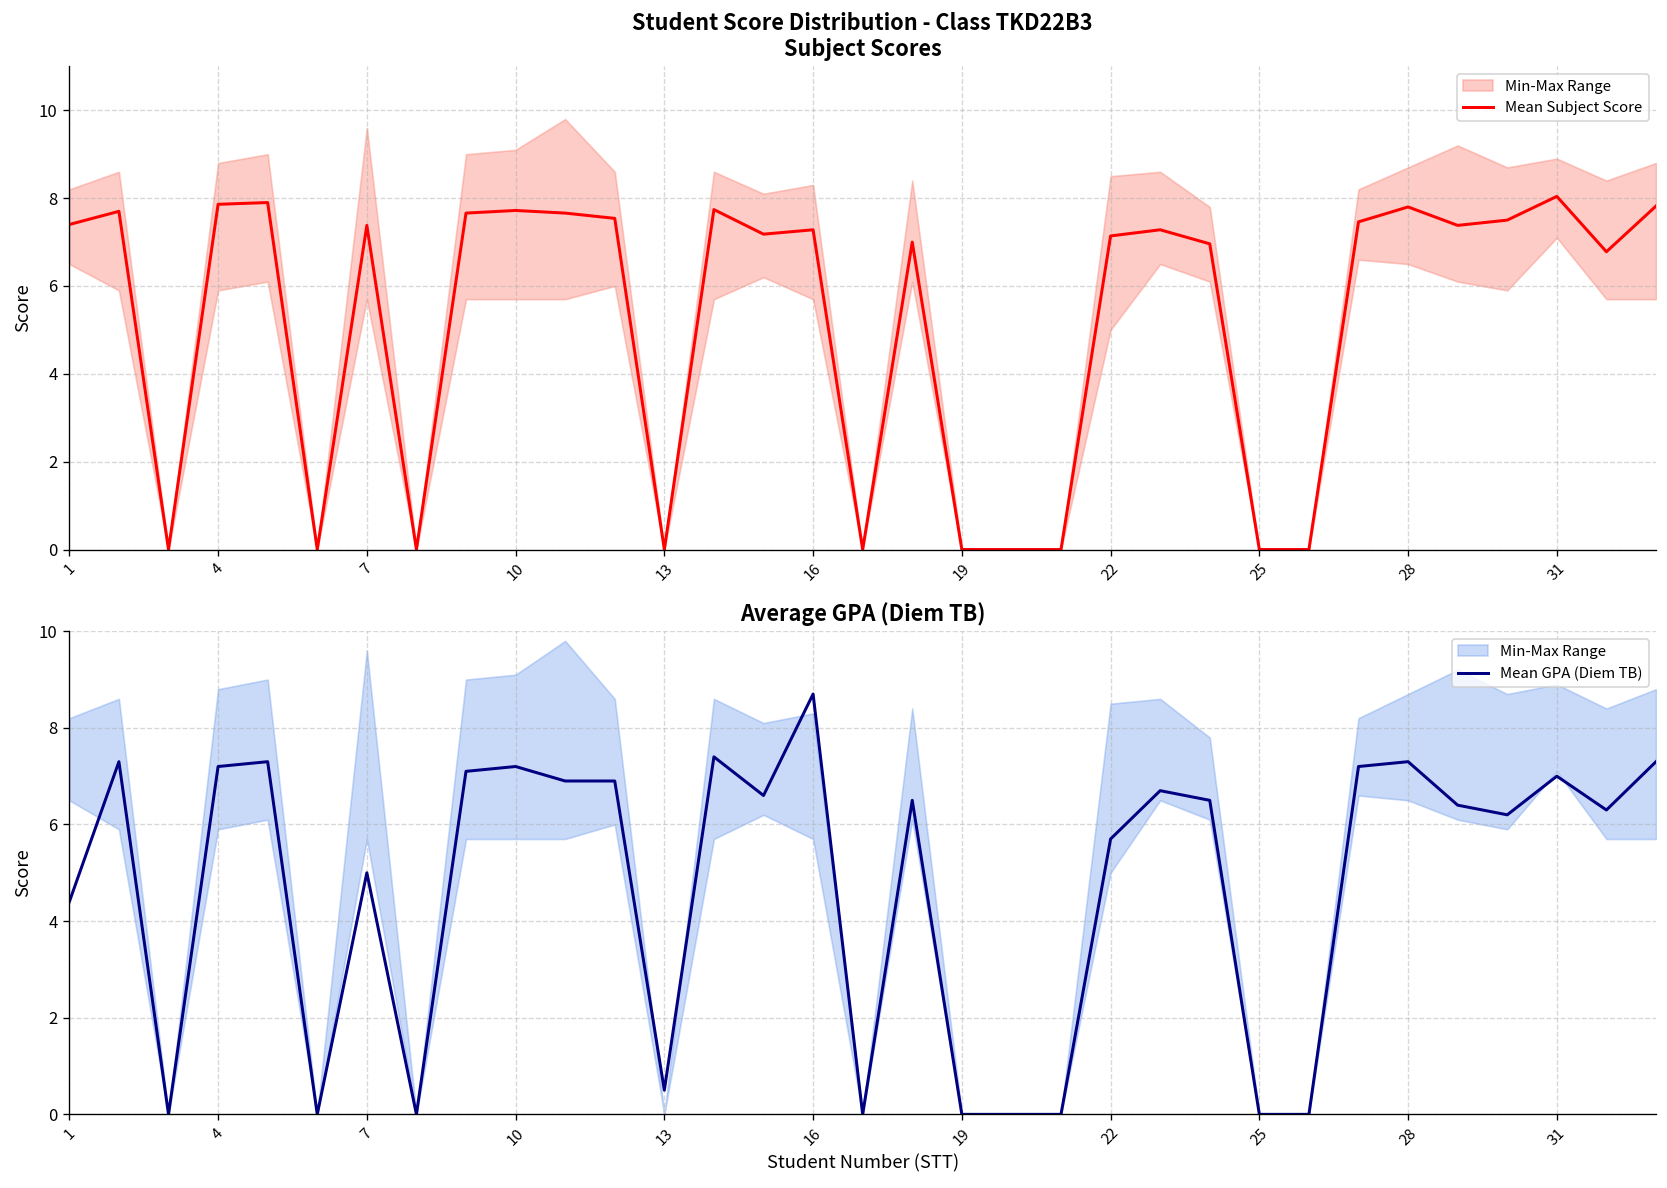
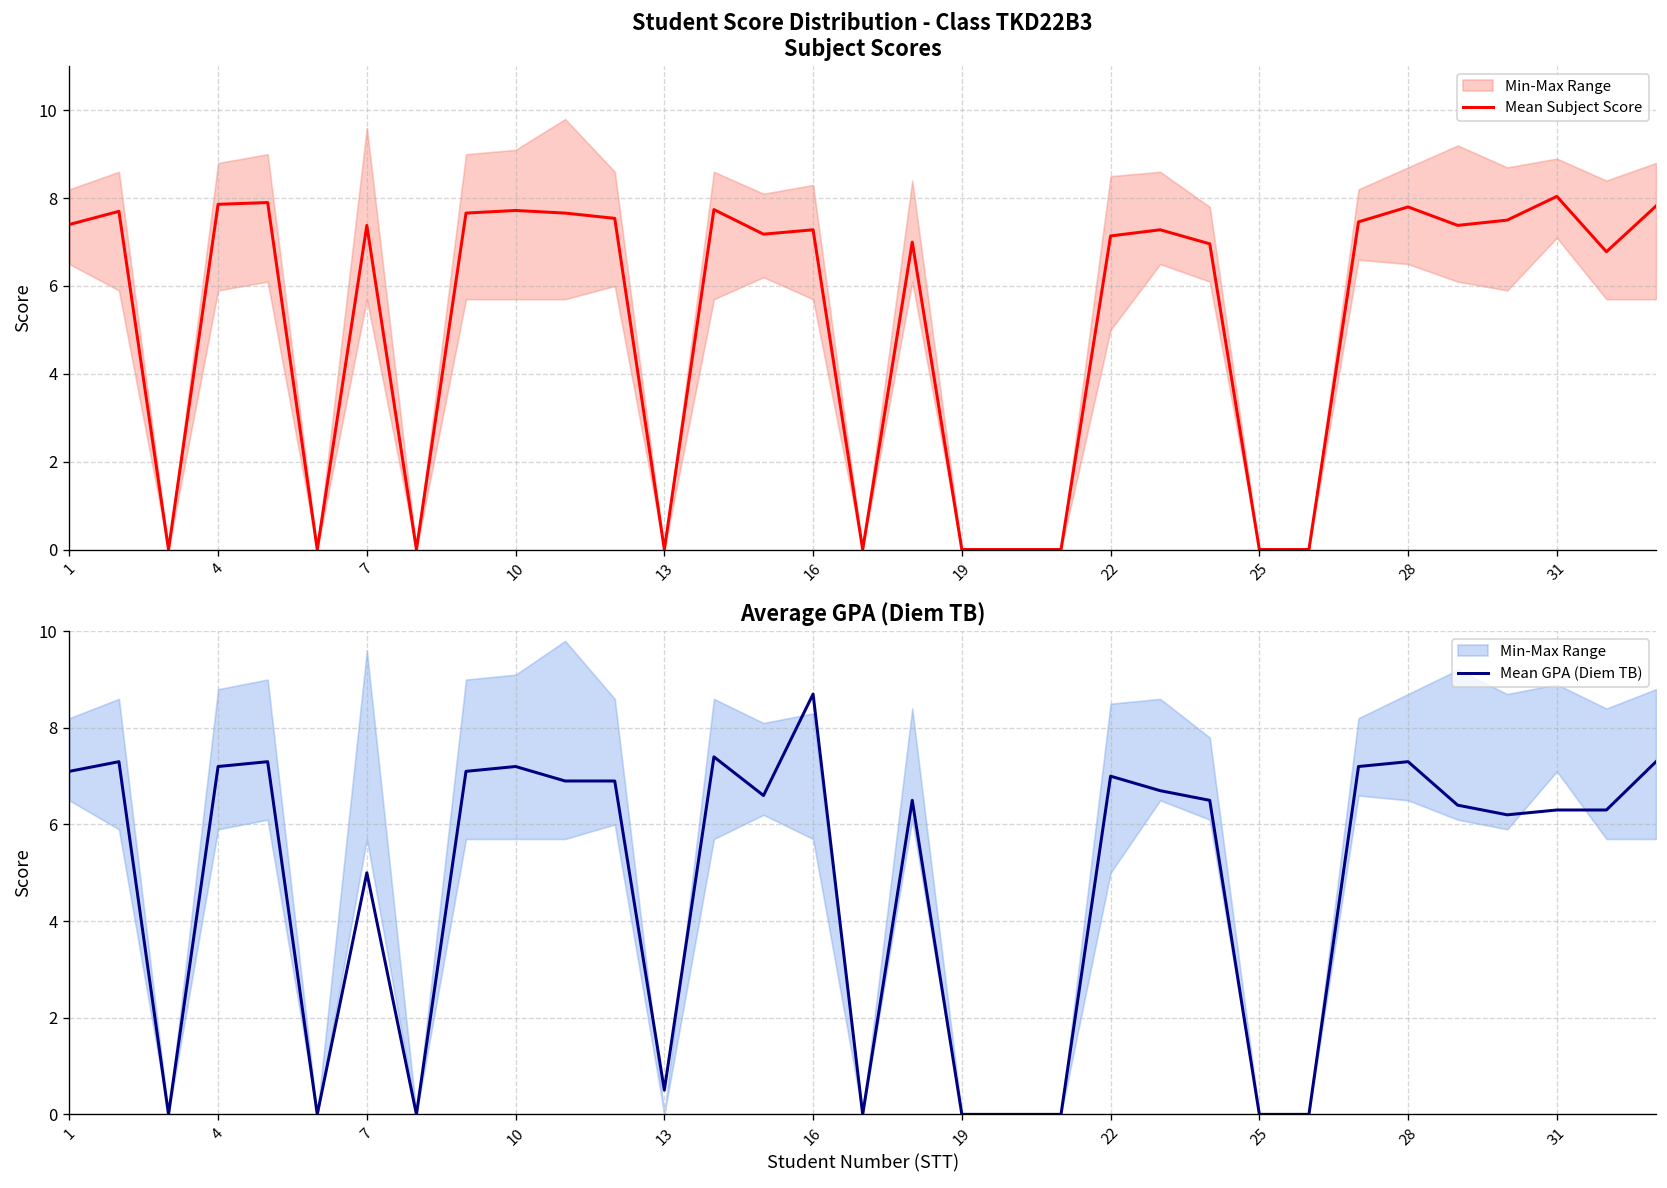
Average GPA (Diem TB), Mean GPA (Diem TB), 1: 4.4 -> 7.1
Average GPA (Diem TB), Mean GPA (Diem TB), 22: 5.7 -> 7.0
Average GPA (Diem TB), Mean GPA (Diem TB), 31: 7.0 -> 6.3
